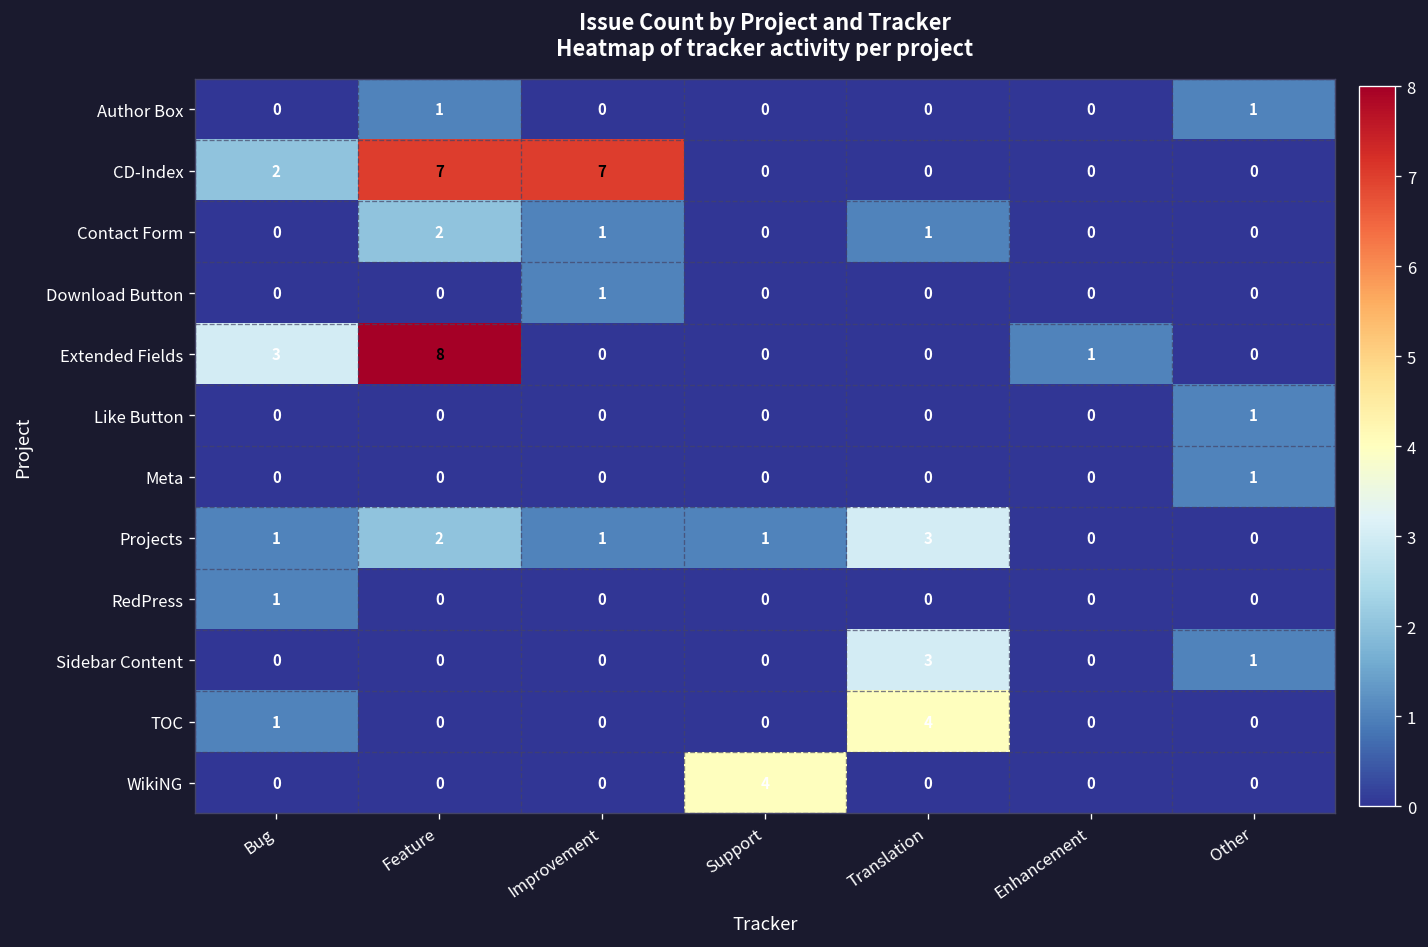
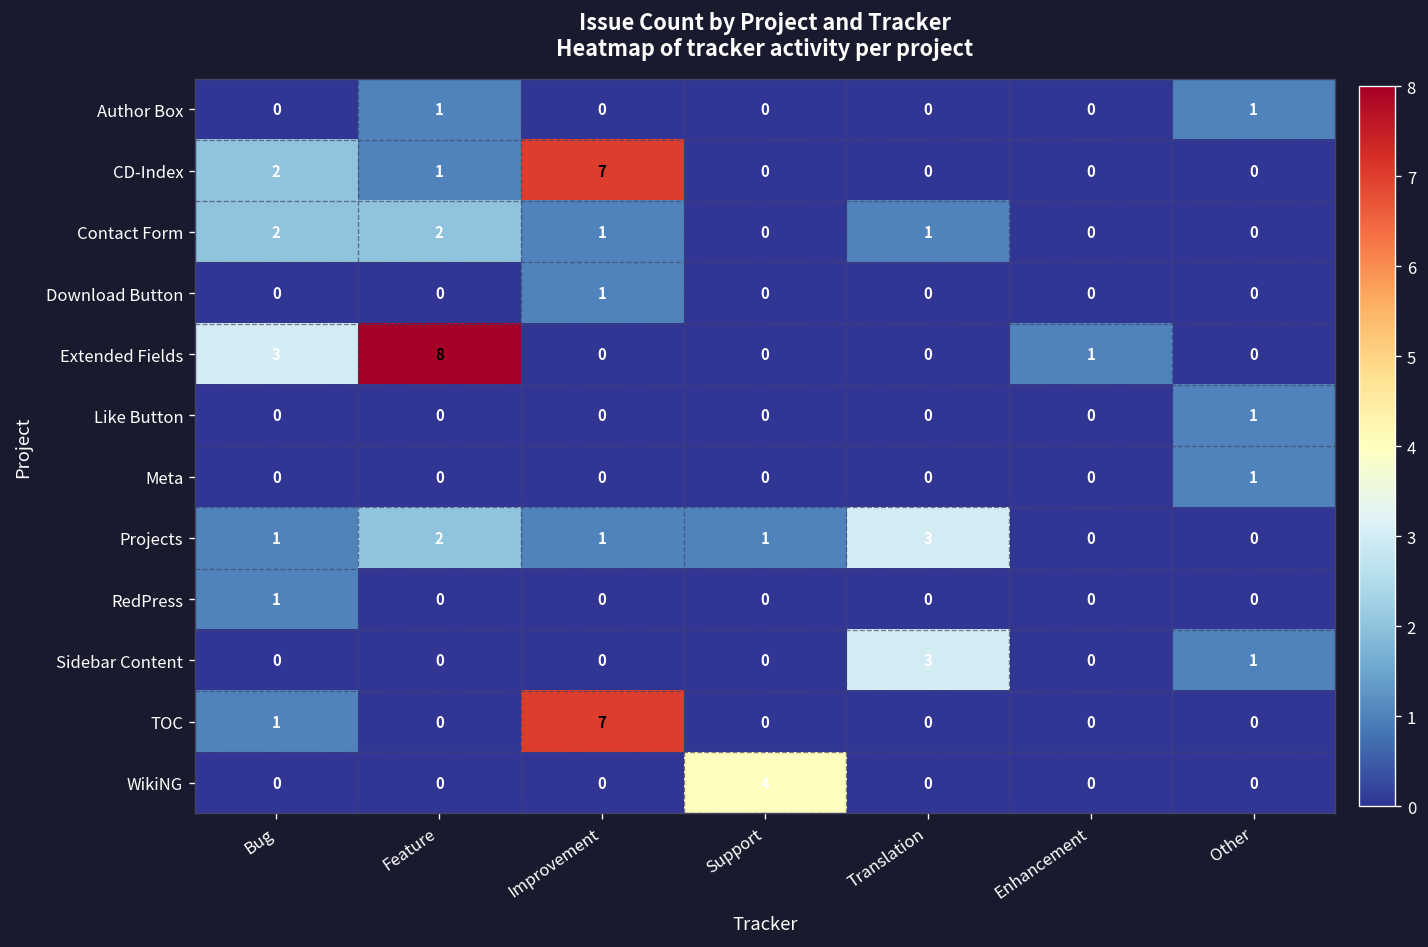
CD-Index, Feature: 7 -> 1
Contact Form, Bug: 0 -> 2
TOC, Improvement: 0 -> 7
TOC, Translation: 4 -> 0
